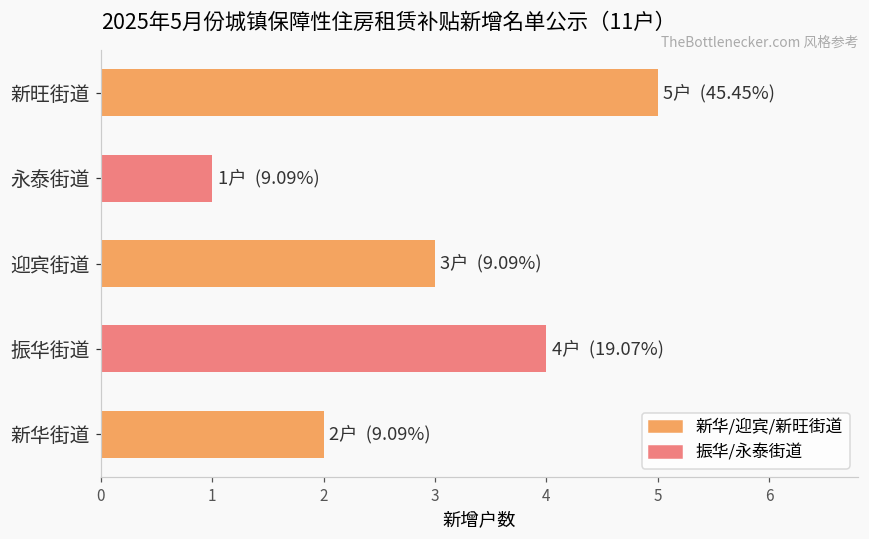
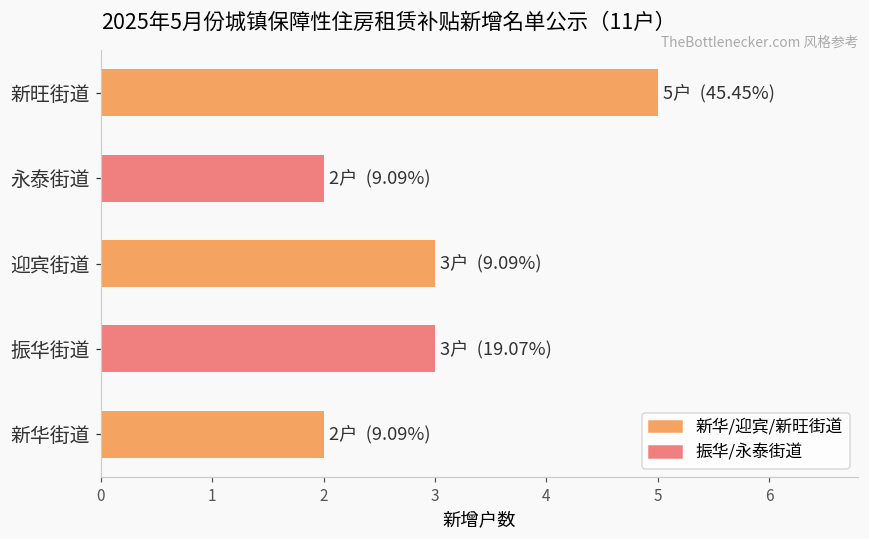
永泰街道: 1户 -> 2户
振华街道: 4户 -> 3户
